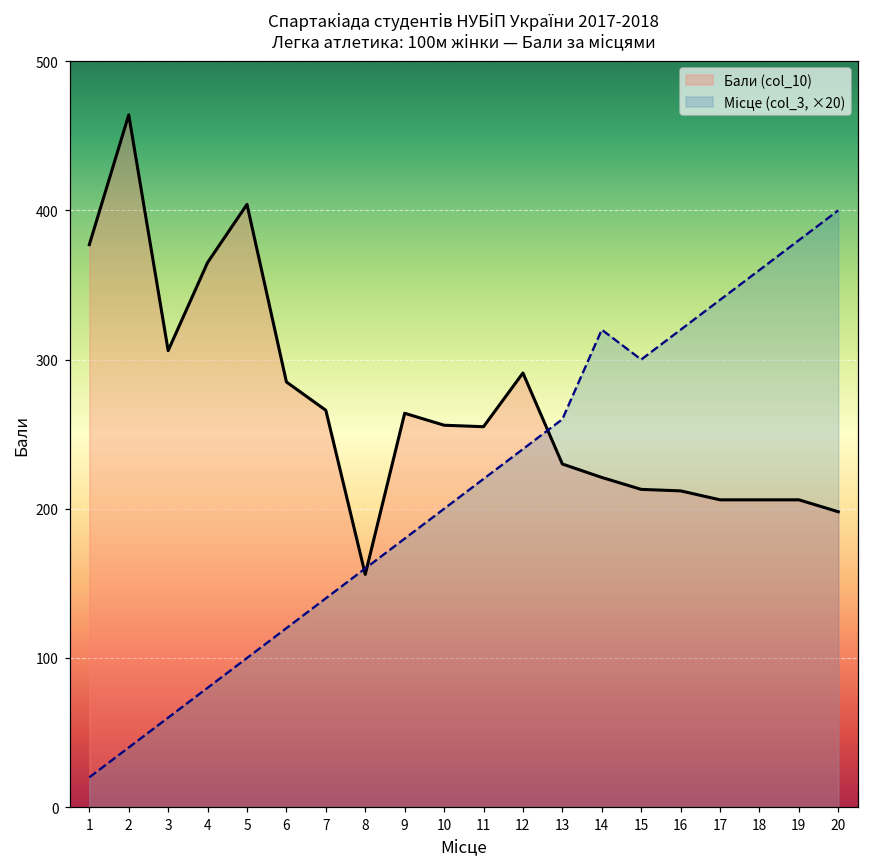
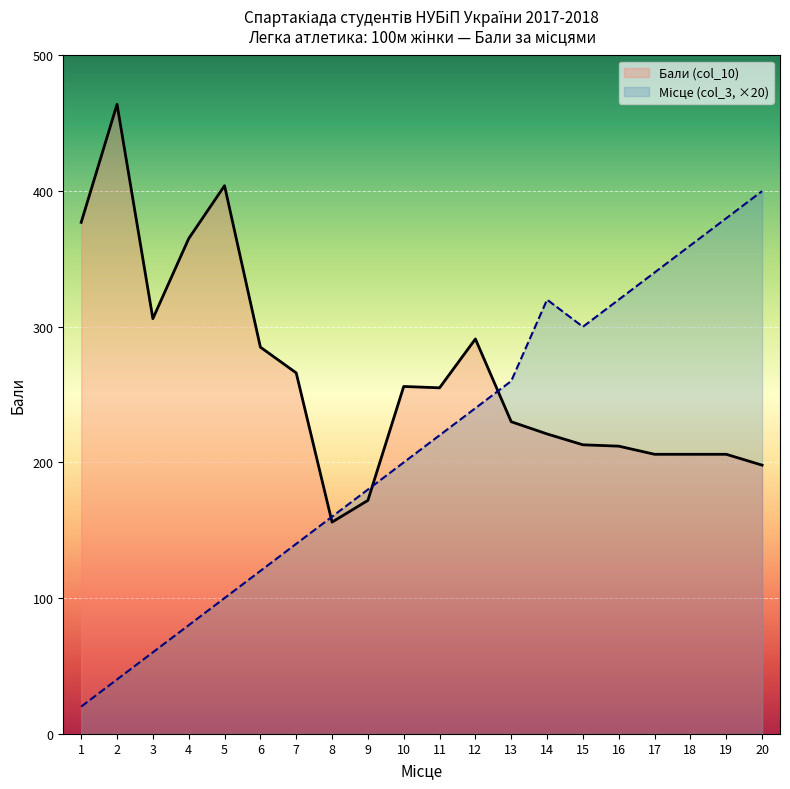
Бали (col_10), 9: 264 -> 172
